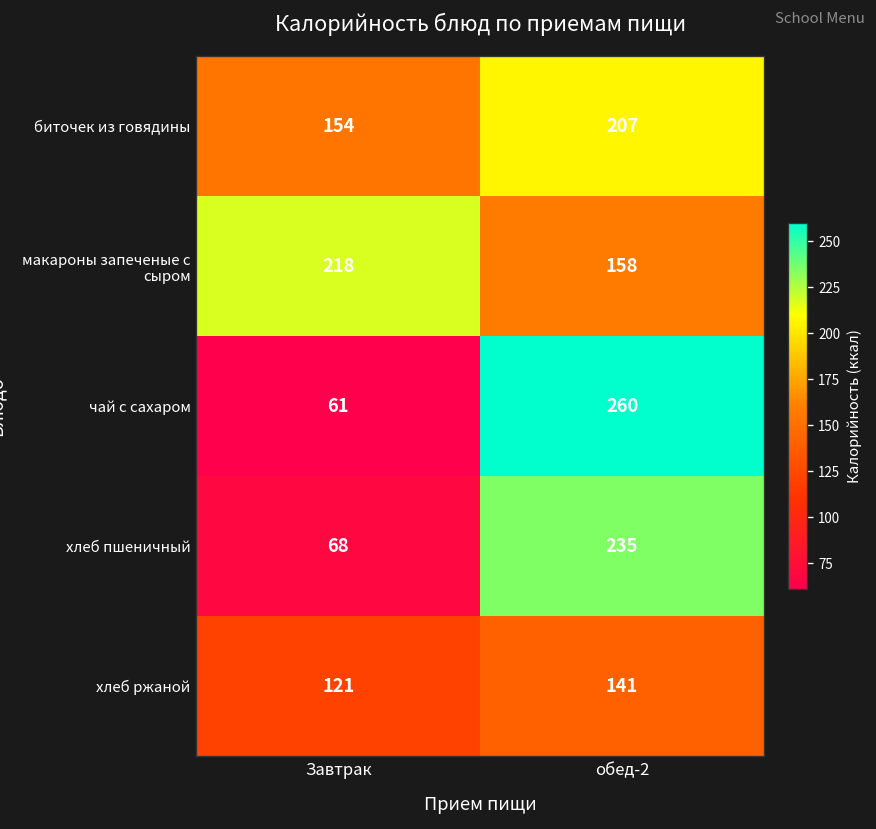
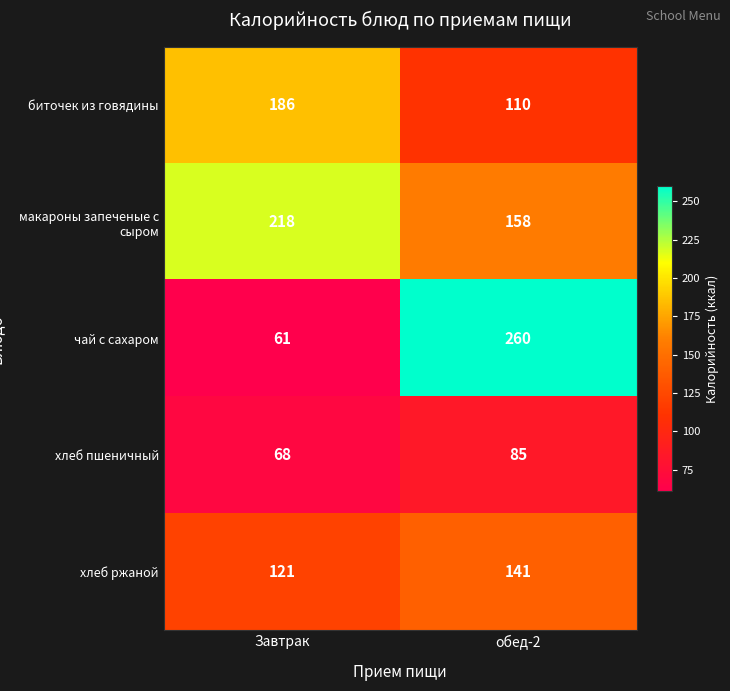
биточек из говядины, Завтрак: 154 -> 186
биточек из говядины, обед-2: 207 -> 110
хлеб пшеничный, обед-2: 235 -> 85
